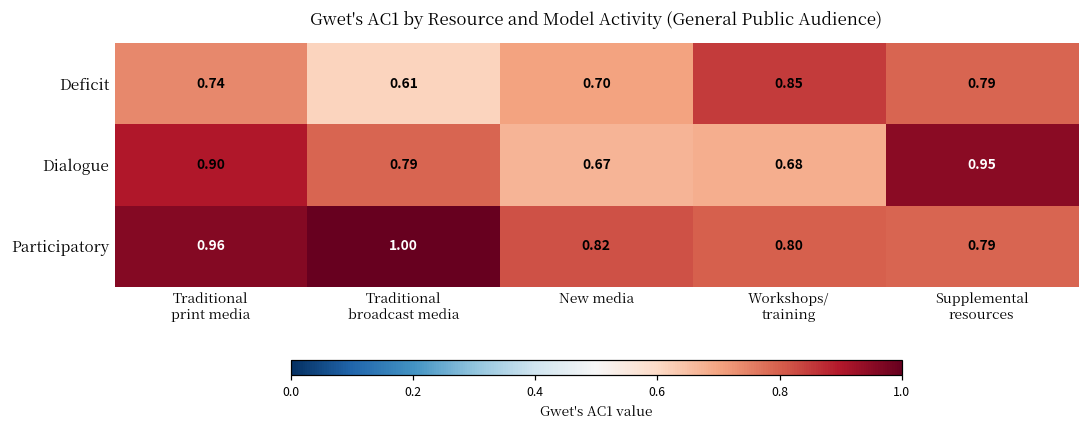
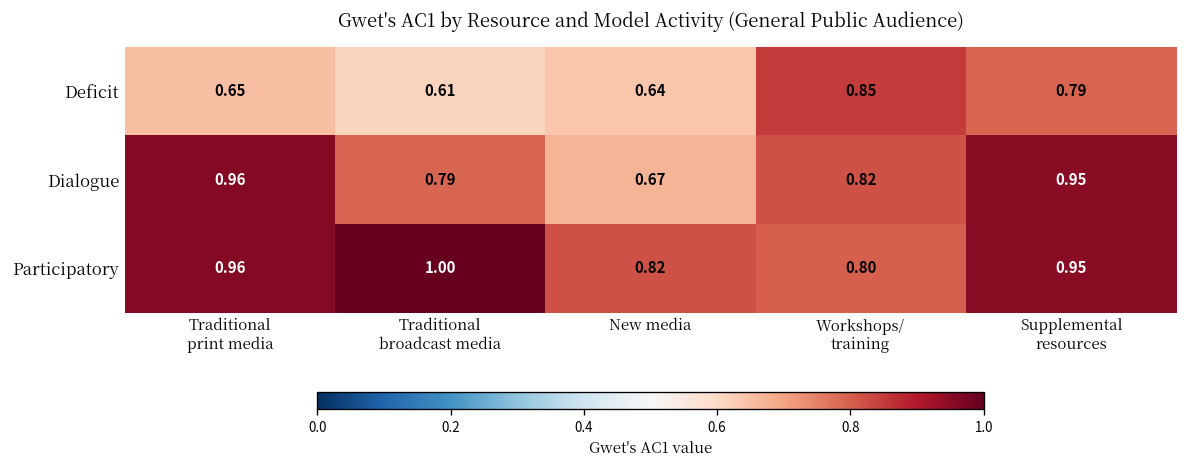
Deficit, Traditional print media: 0.74 -> 0.65
Deficit, New media: 0.70 -> 0.64
Dialogue, Traditional print media: 0.90 -> 0.96
Dialogue, Workshops/ training: 0.68 -> 0.82
Participatory, Supplemental resources: 0.79 -> 0.95
